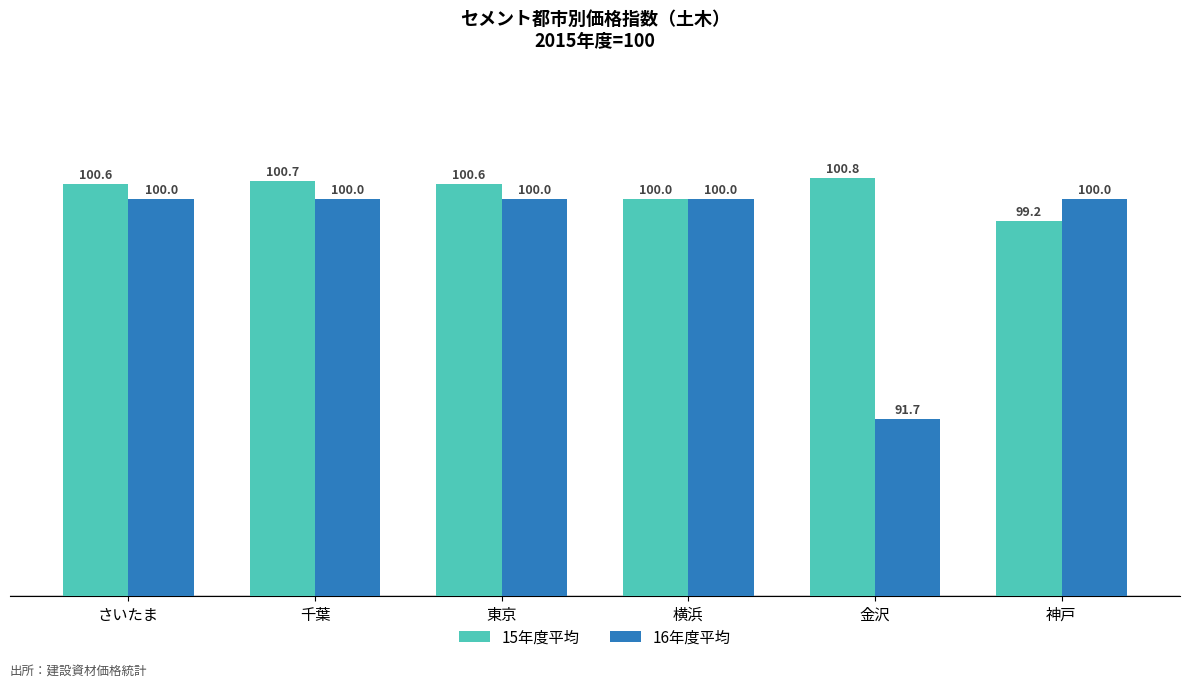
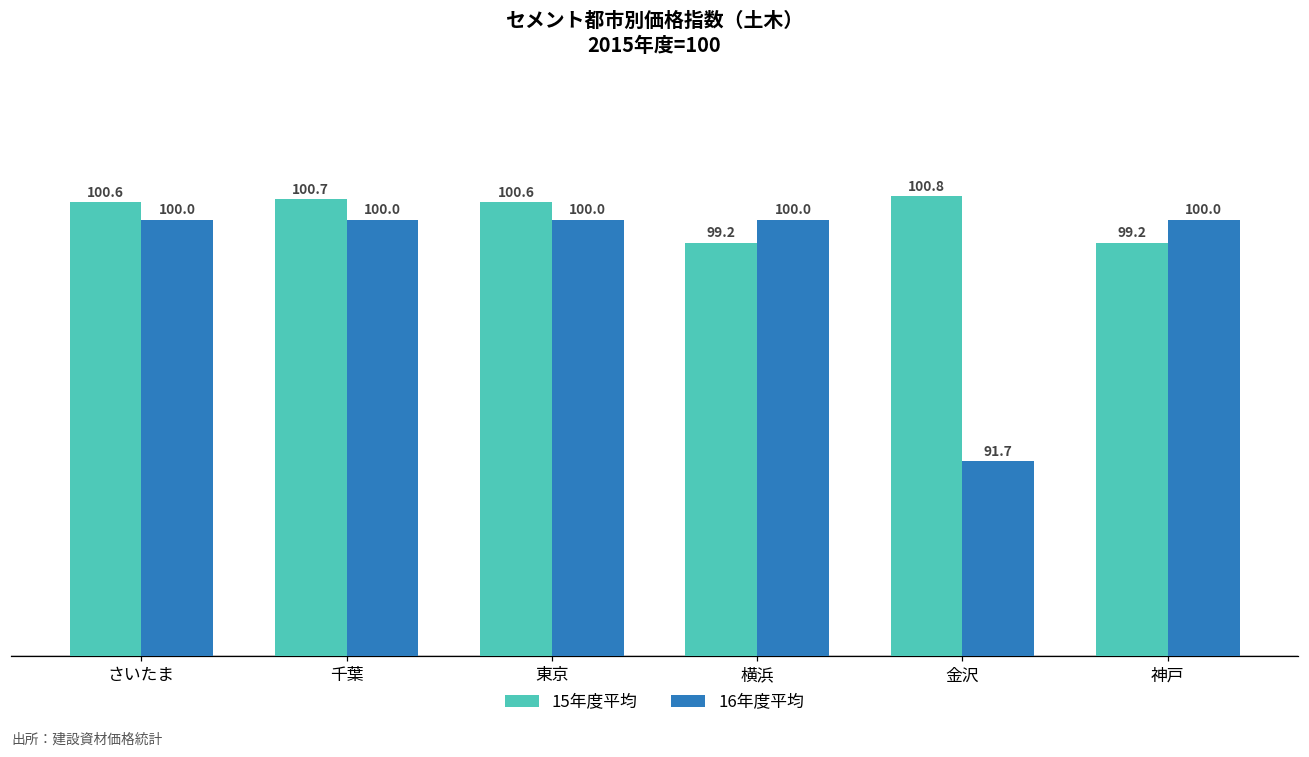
15年度平均, 横浜: 100.0 -> 99.2
